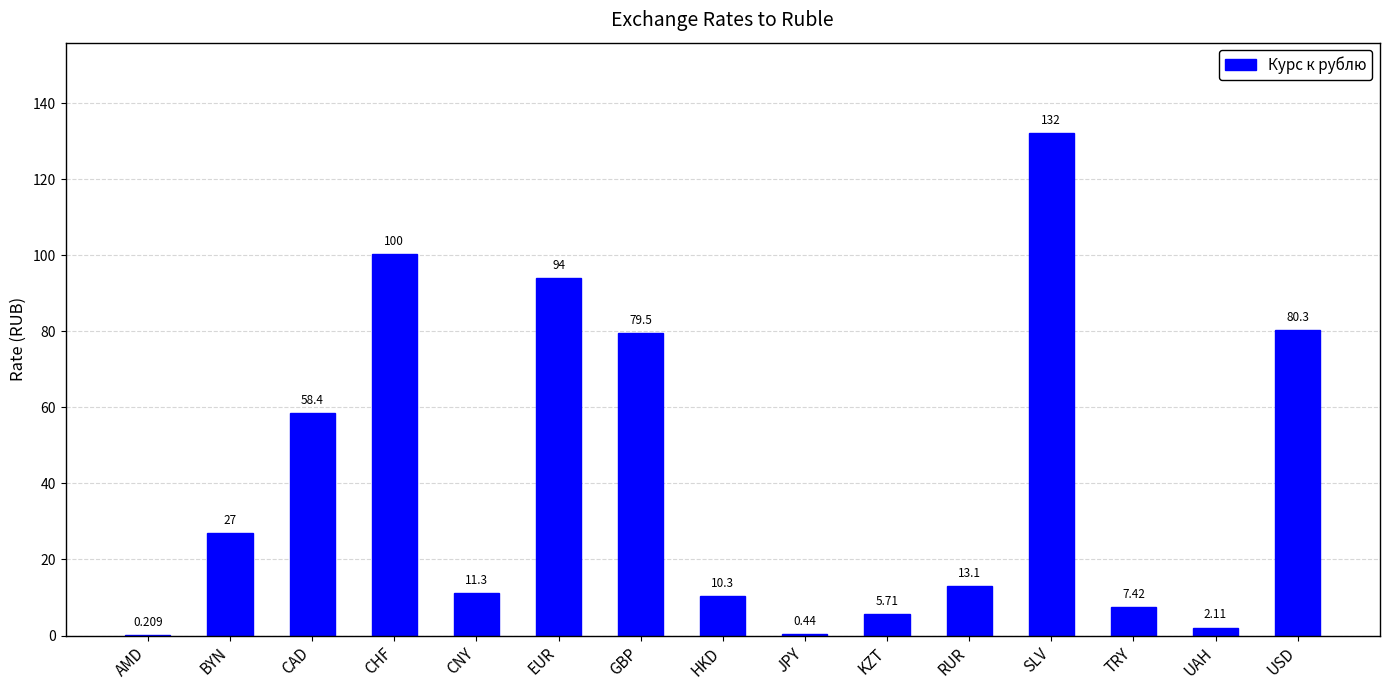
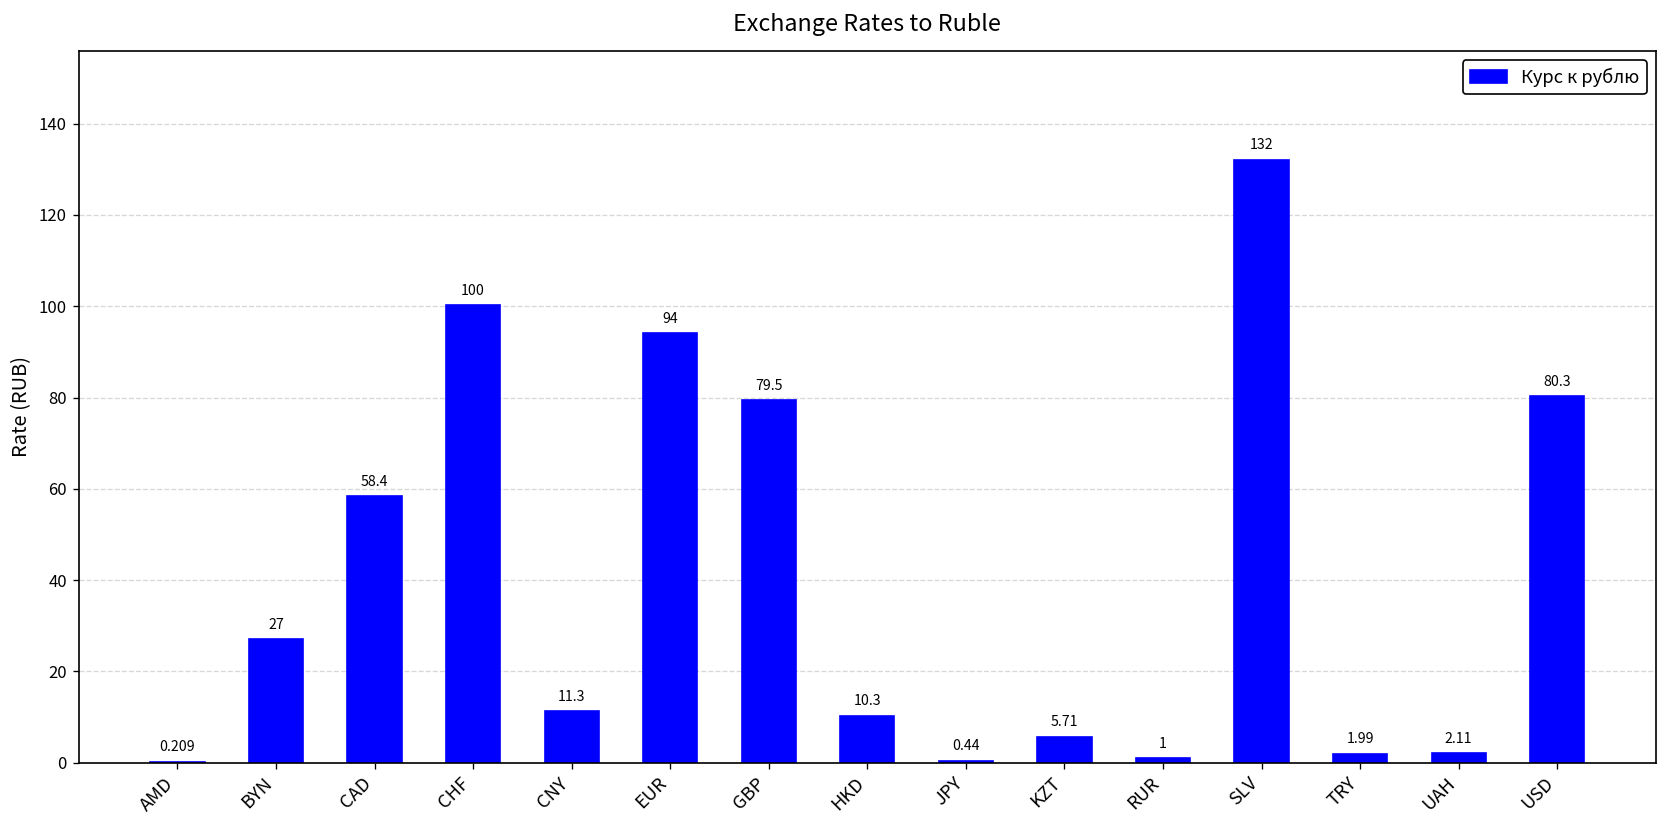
RUR: 13.1 -> 1
TRY: 7.42 -> 1.99
